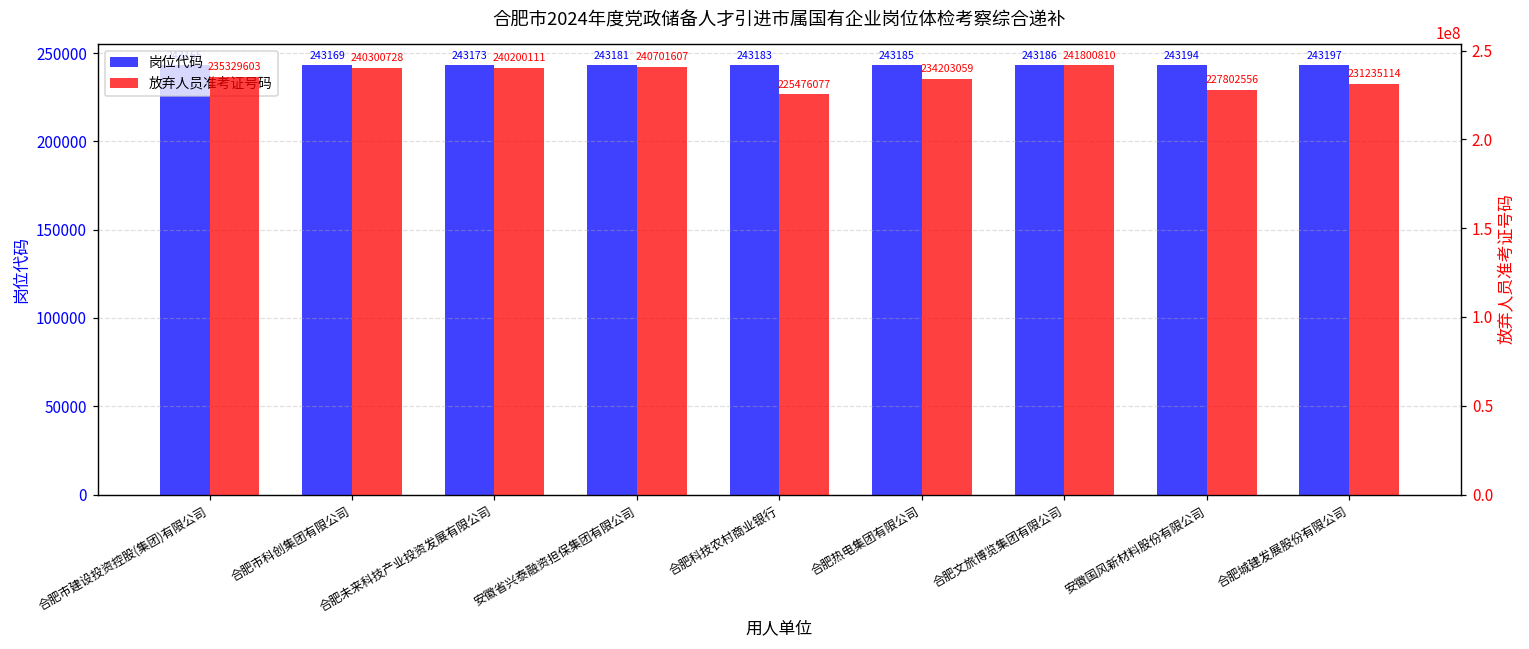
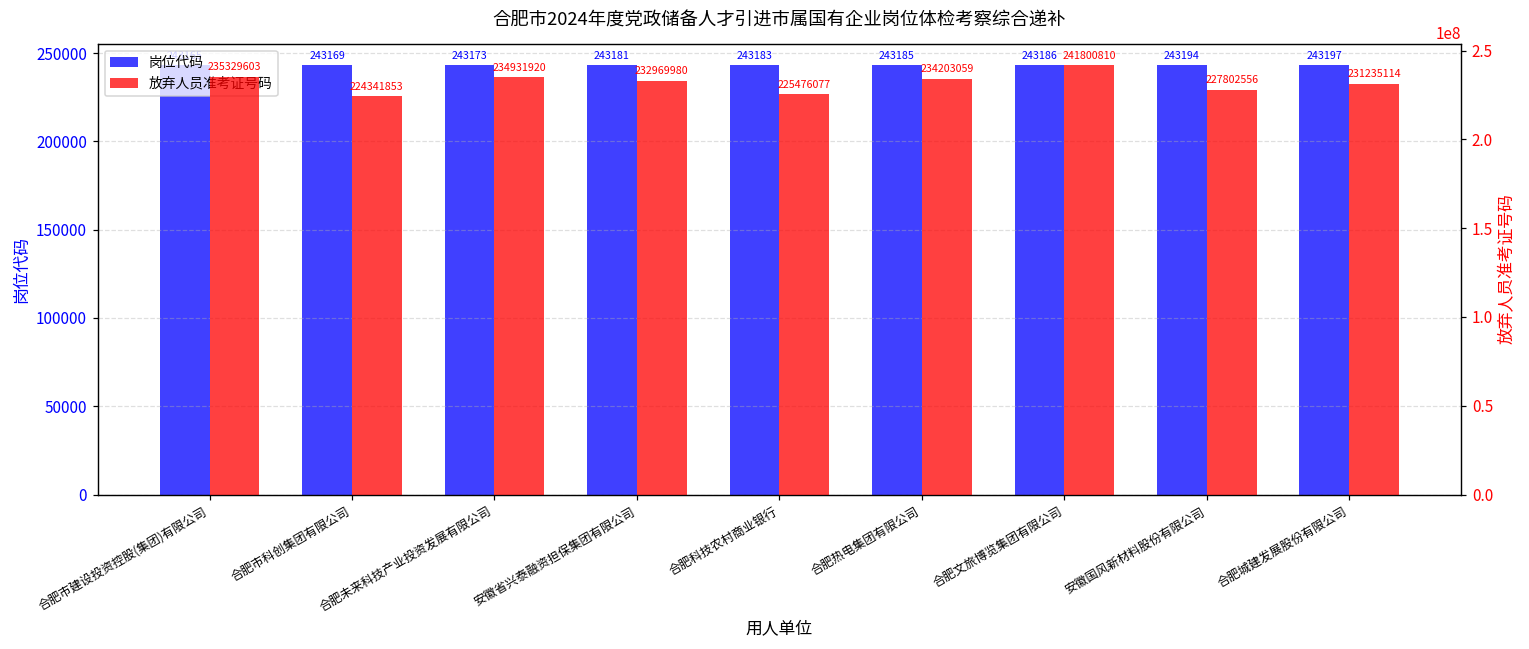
放弃人员准考证号码, 合肥市科创集团有限公司: 240300728 -> 224341853
放弃人员准考证号码, 合肥未来科技产业投资发展有限公司: 240200111 -> 234931920
放弃人员准考证号码, 安徽省兴泰融资担保集团有限公司: 240701607 -> 232969980
